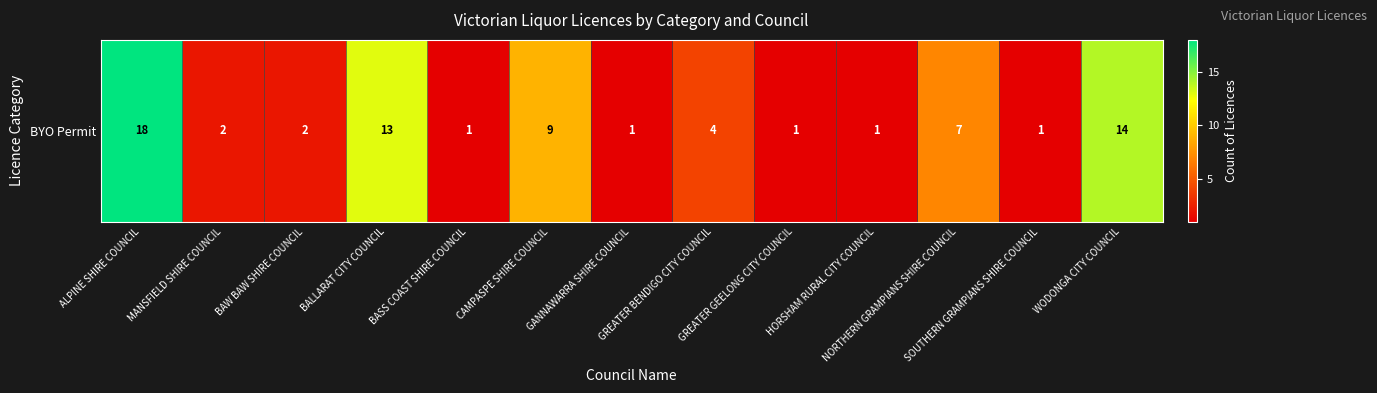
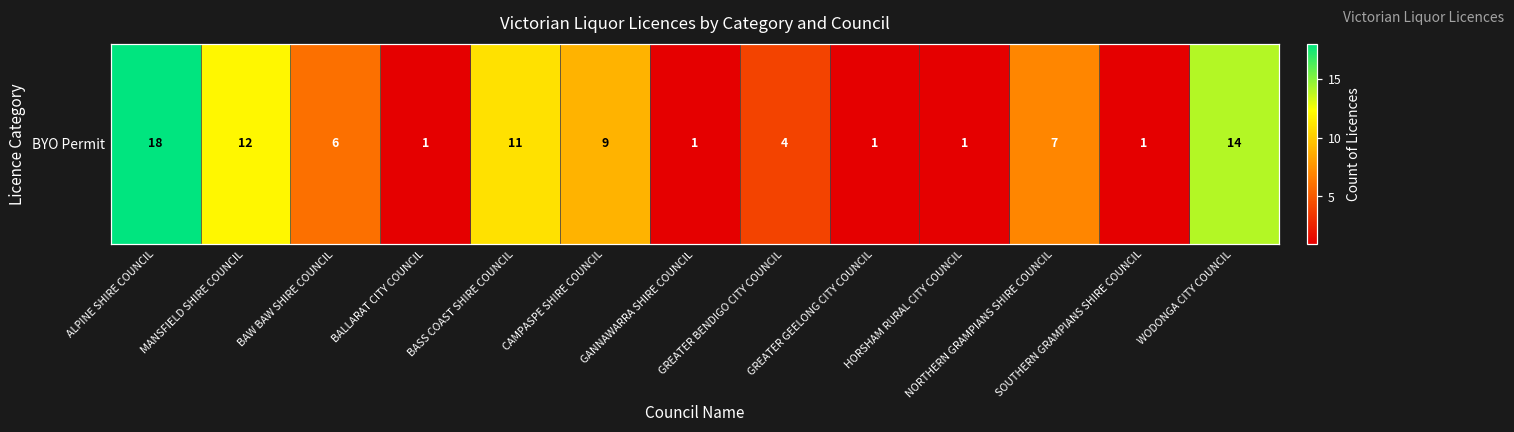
BYO Permit, MANSFIELD SHIRE COUNCIL: 2 -> 12
BYO Permit, BAW BAW SHIRE COUNCIL: 2 -> 6
BYO Permit, BALLARAT CITY COUNCIL: 13 -> 1
BYO Permit, BASS COAST SHIRE COUNCIL: 1 -> 11
